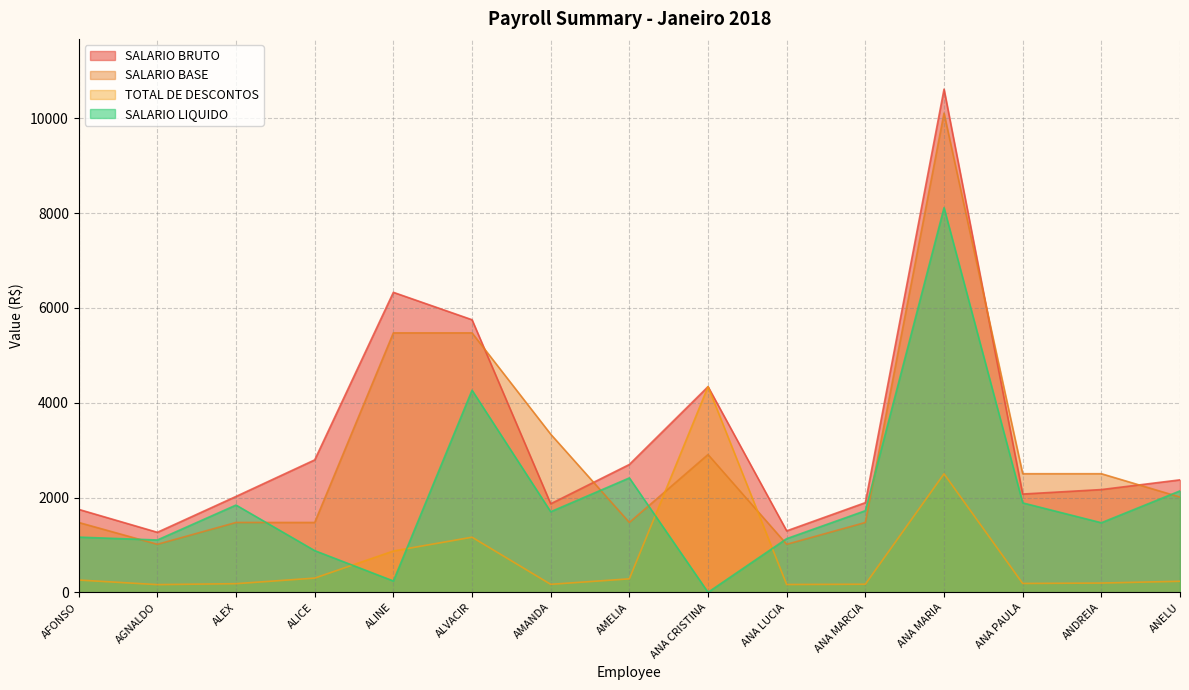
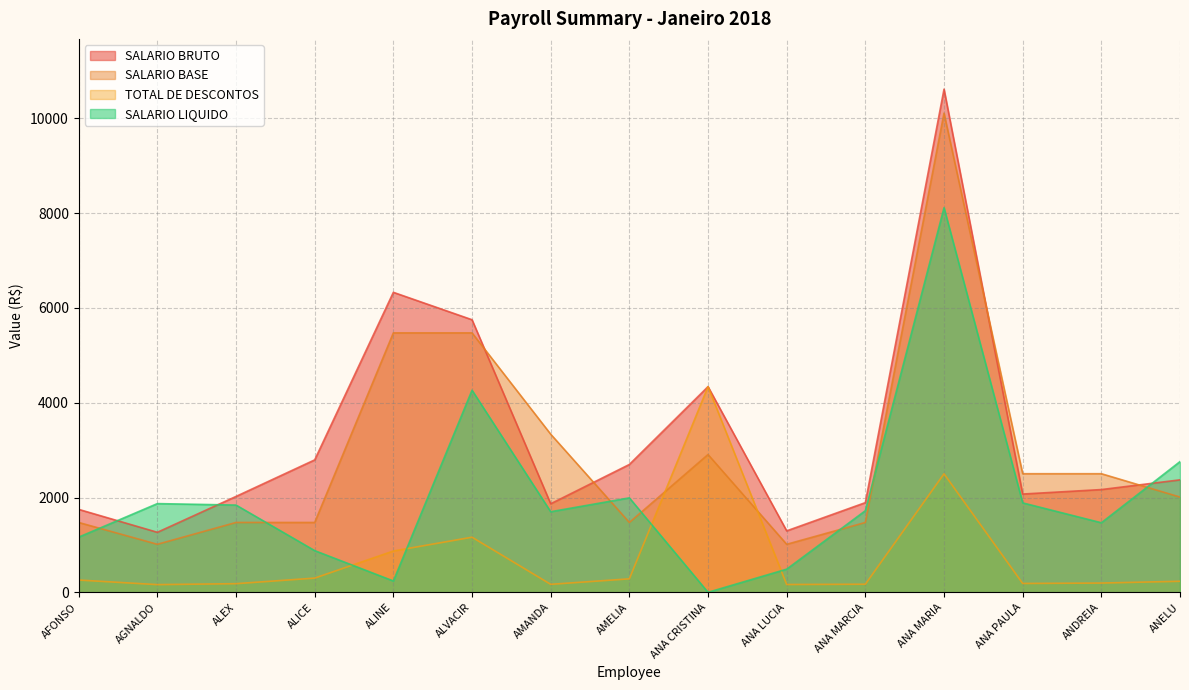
SALARIO LIQUIDO, AGNALDO: 1100 -> 1900
SALARIO LIQUIDO, AMELIA: 2400 -> 2000
SALARIO LIQUIDO, ANA LUCIA: 1100 -> 500
SALARIO LIQUIDO, ANELU: 2100 -> 2800
